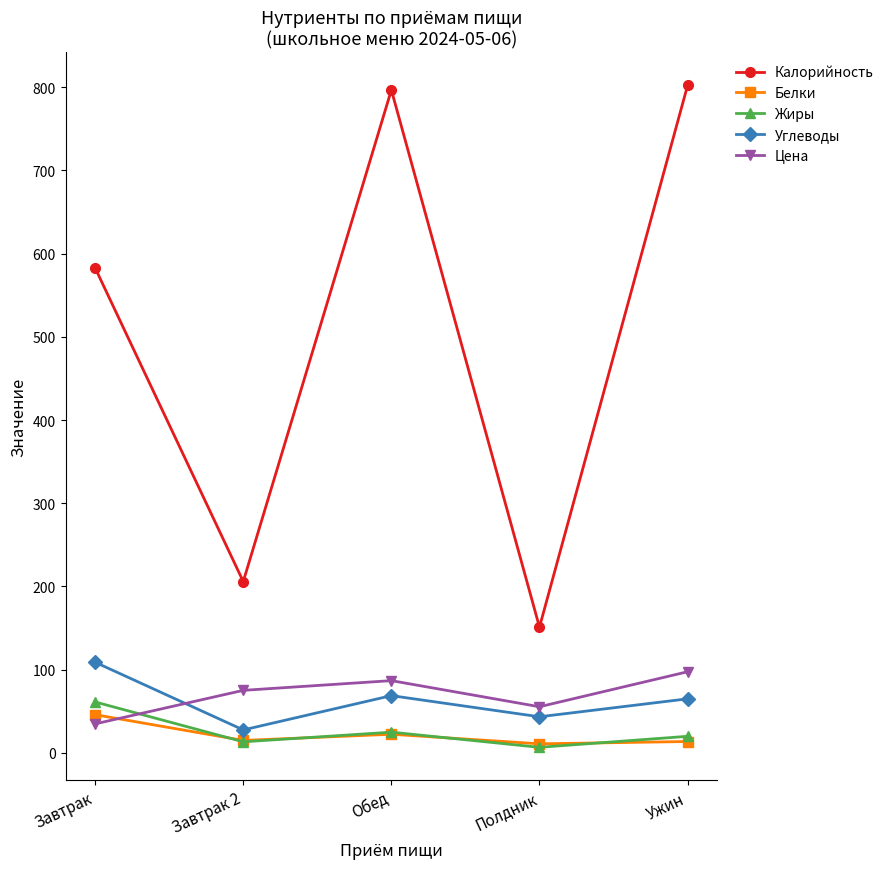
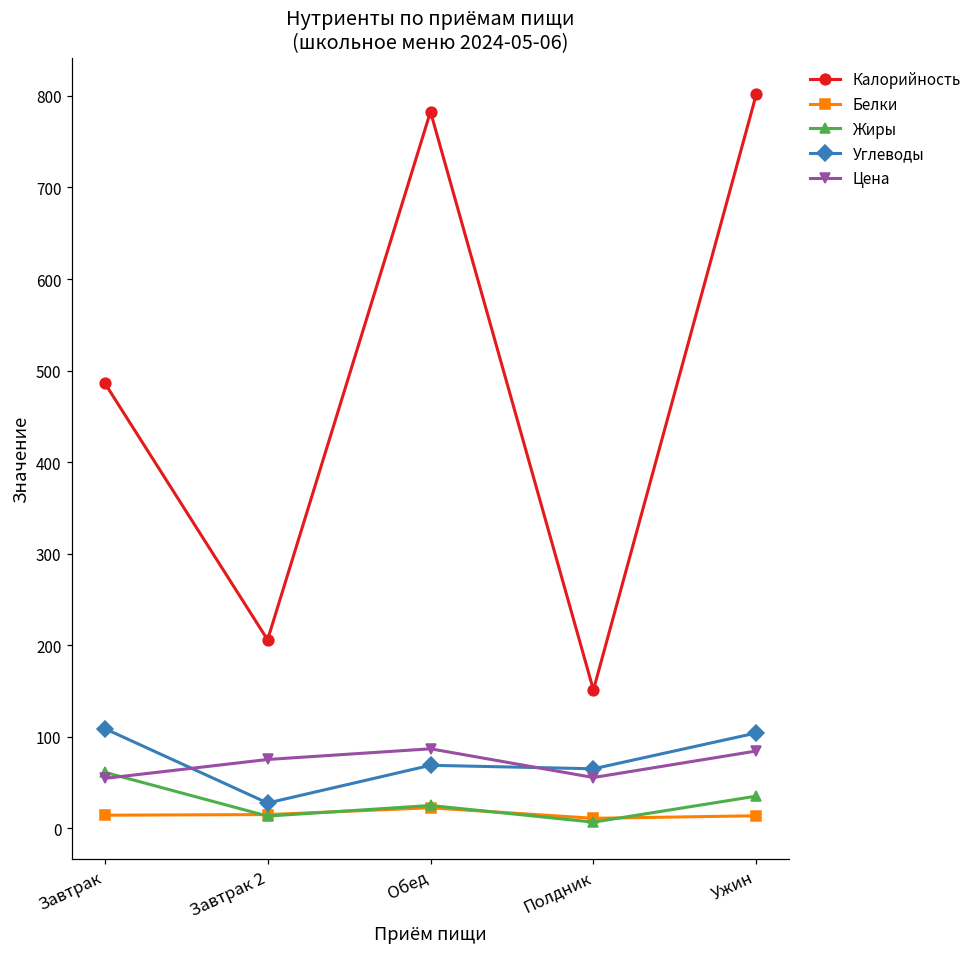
Калорийность, Завтрак: 580 -> 490
Белки, Завтрак: 50 -> 10
Цена, Завтрак: 30 -> 50
Калорийность, Обед: 800 -> 780
Углеводы, Полдник: 40 -> 70
Жиры, Ужин: 20 -> 40
Углеводы, Ужин: 60 -> 100
Цена, Ужин: 100 -> 80
